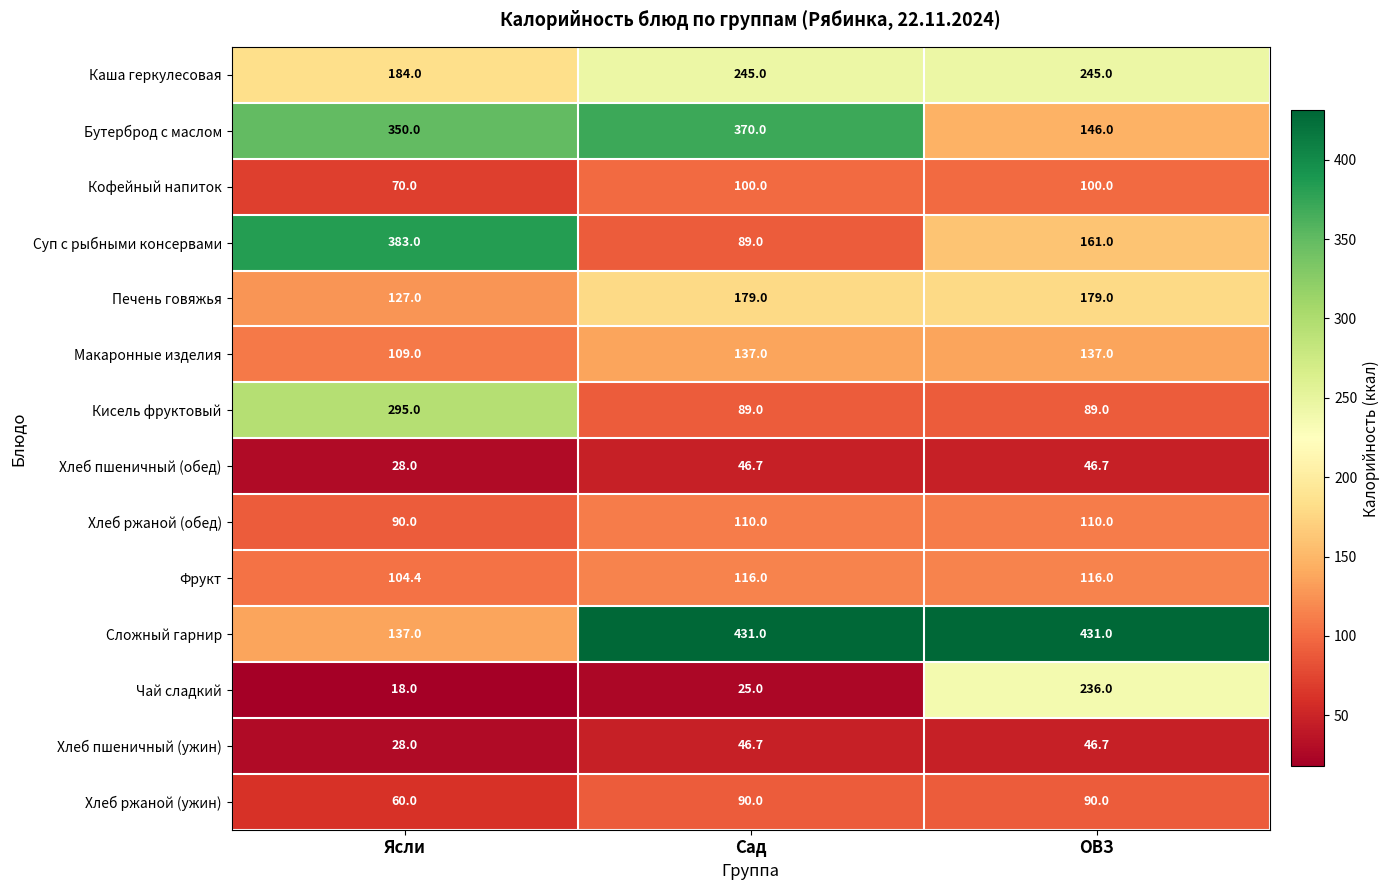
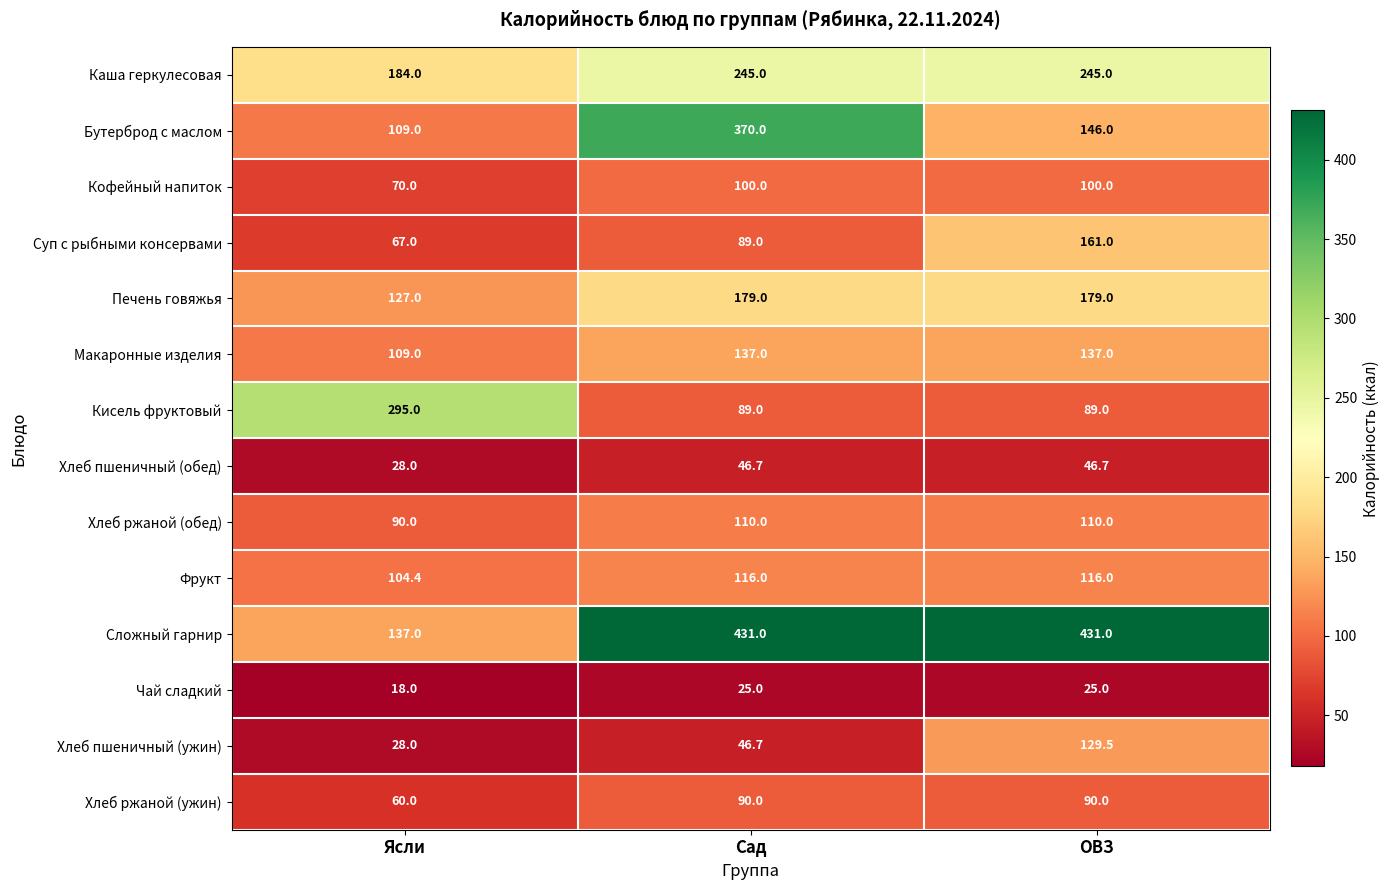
Бутерброд с маслом, Ясли: 350.0 -> 109.0
Суп с рыбными консервами, Ясли: 383.0 -> 67.0
Чай сладкий, ОВЗ: 236.0 -> 25.0
Хлеб пшеничный (ужин), ОВЗ: 46.7 -> 129.5
